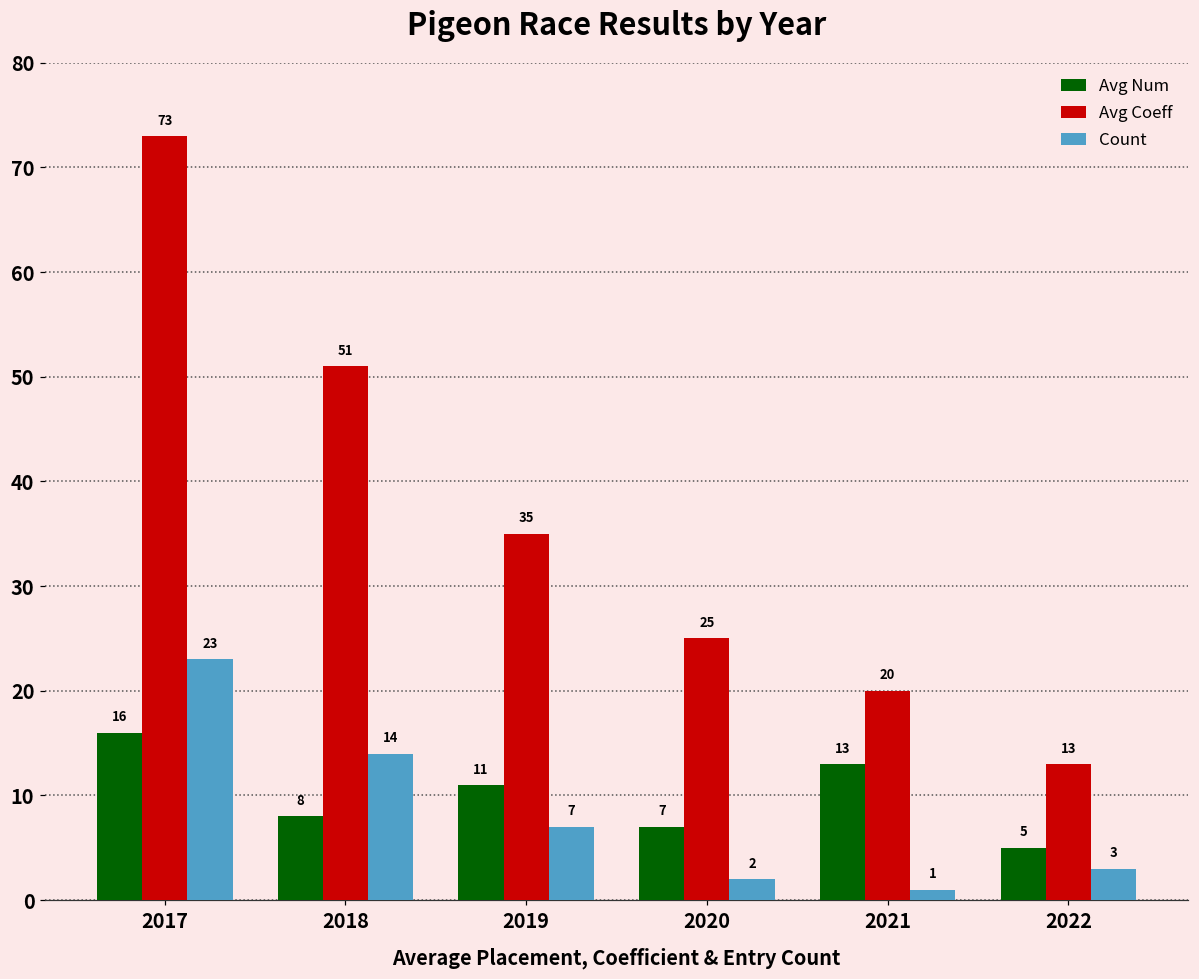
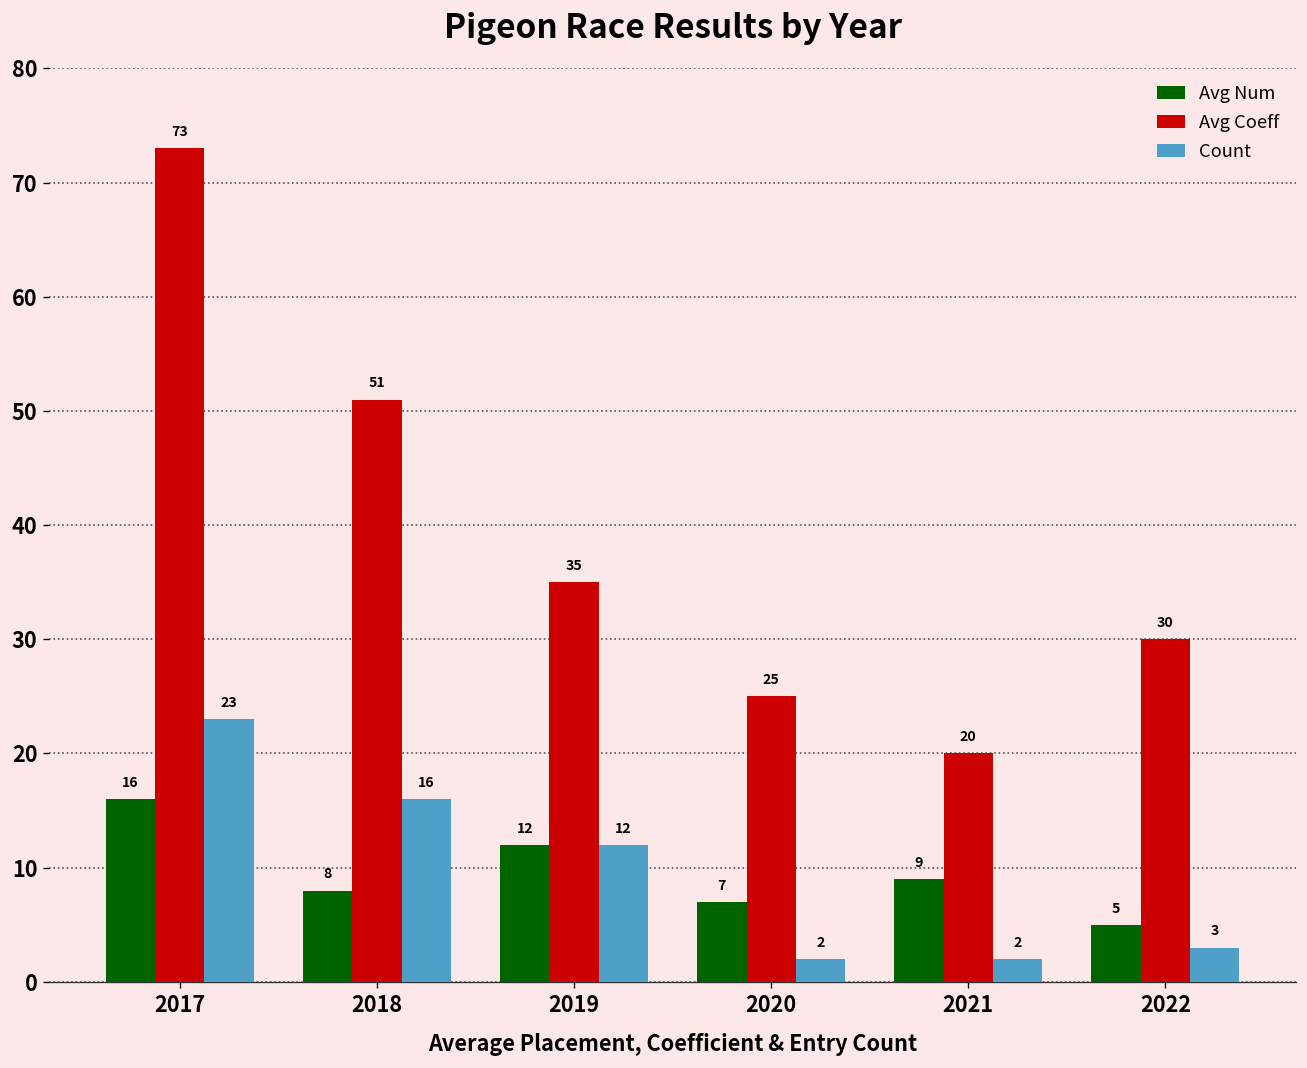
Count, 2018: 14 -> 16
Avg Num, 2019: 11 -> 12
Count, 2019: 7 -> 12
Avg Num, 2021: 13 -> 9
Count, 2021: 1 -> 2
Avg Coeff, 2022: 13 -> 30
